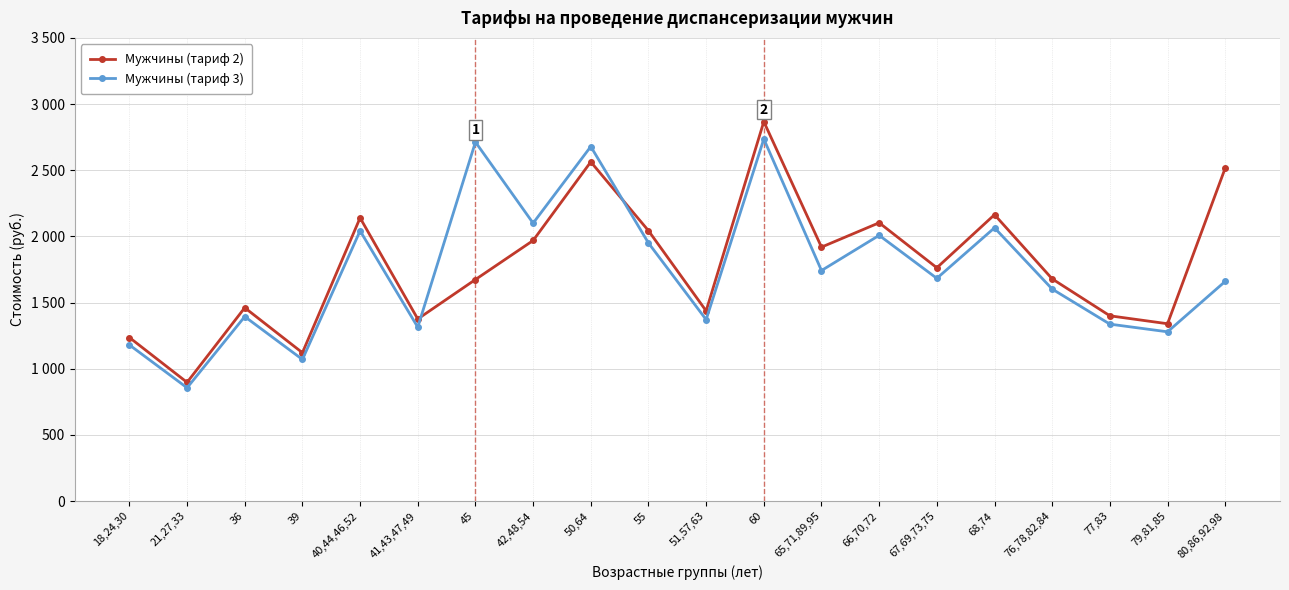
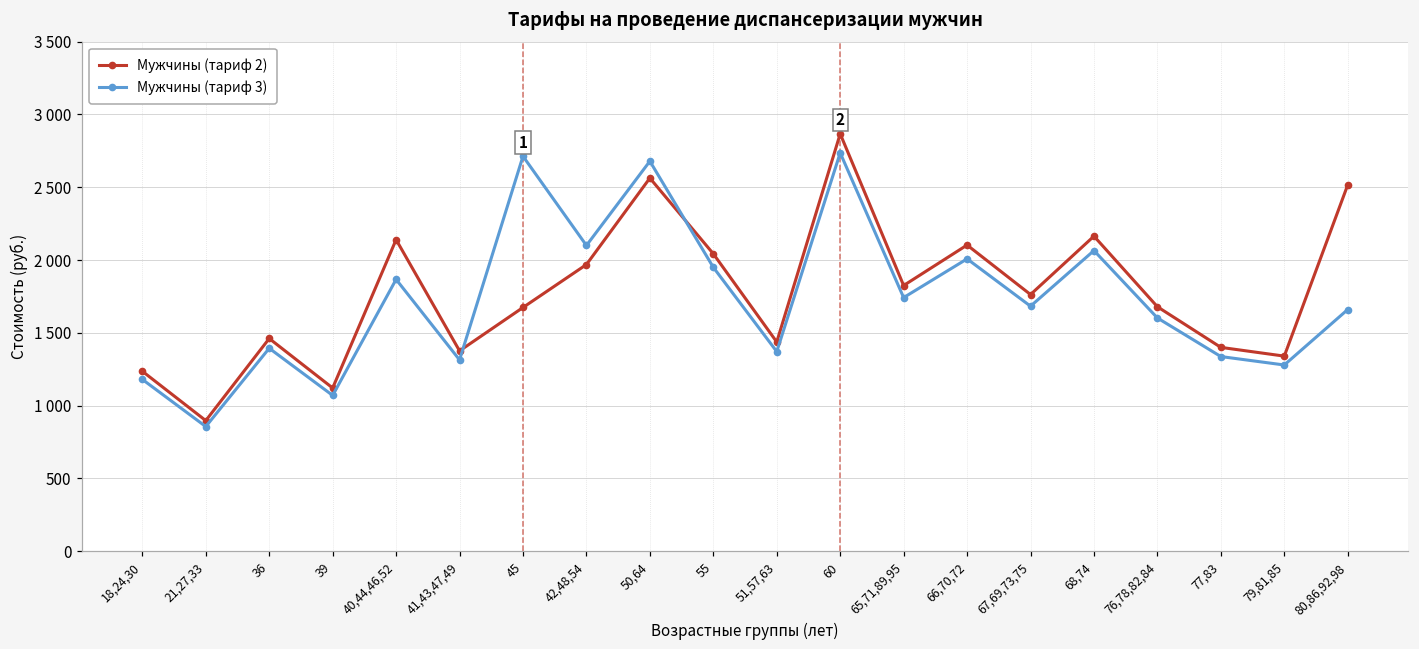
Мужчины (тариф 3), 40,44,46,52: 2040 -> 1870
Мужчины (тариф 2), 65,71,89,95: 1920 -> 1830
